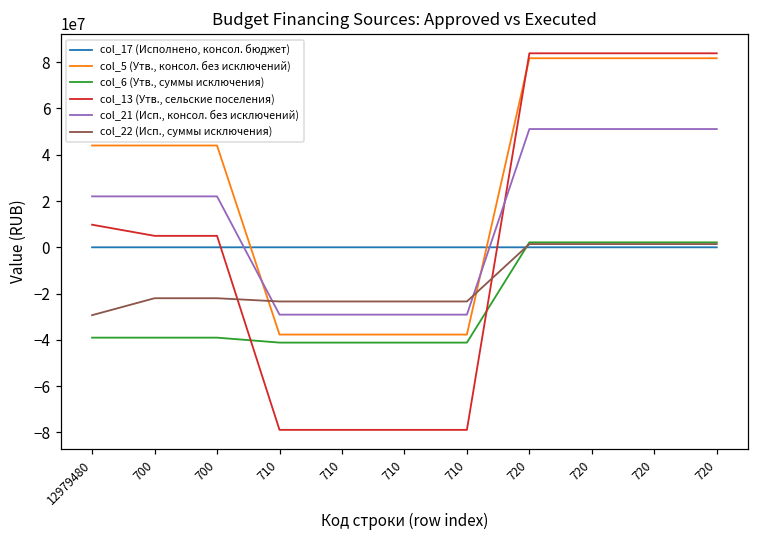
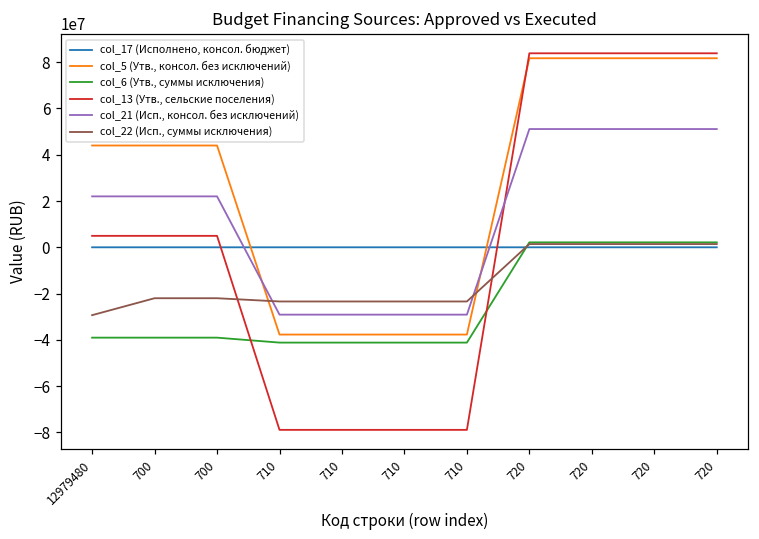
col_13 (Утв., сельские поселения), 12979480: 10000000 -> 5000000
